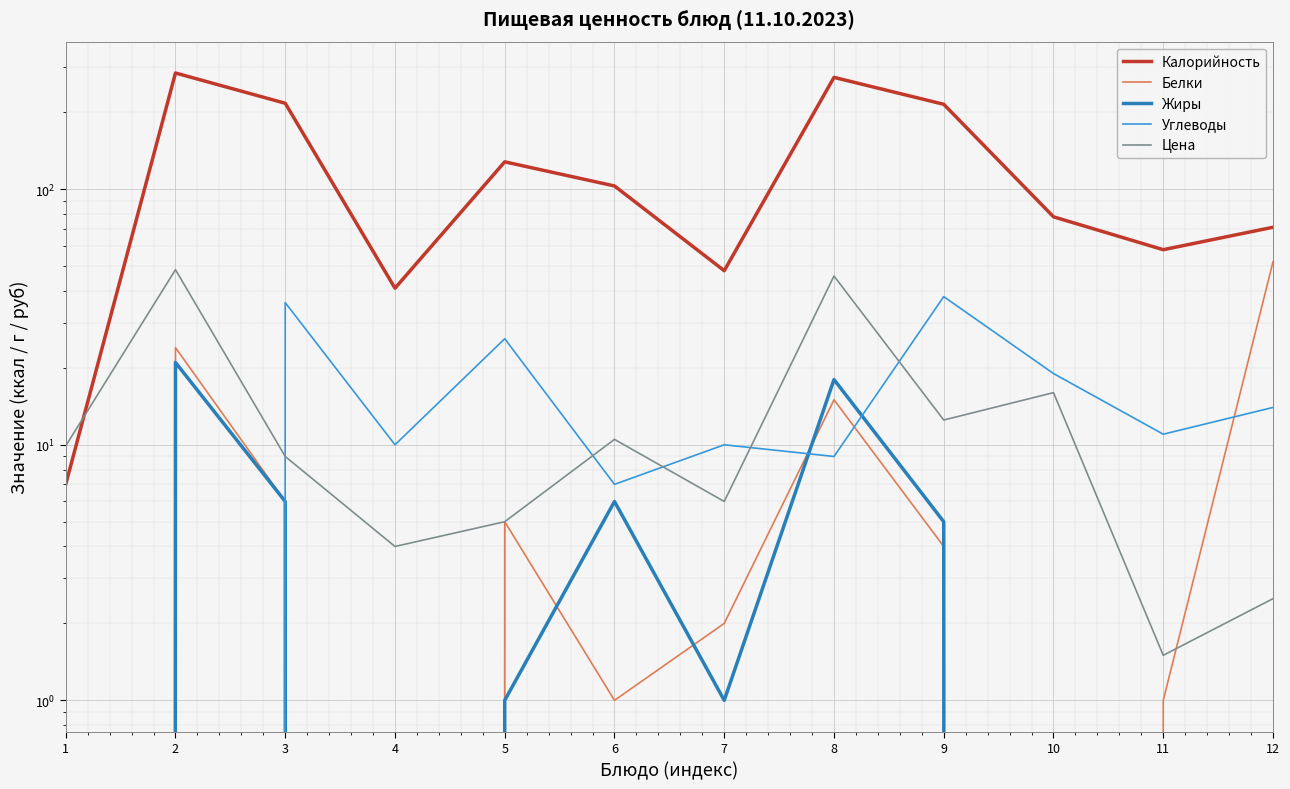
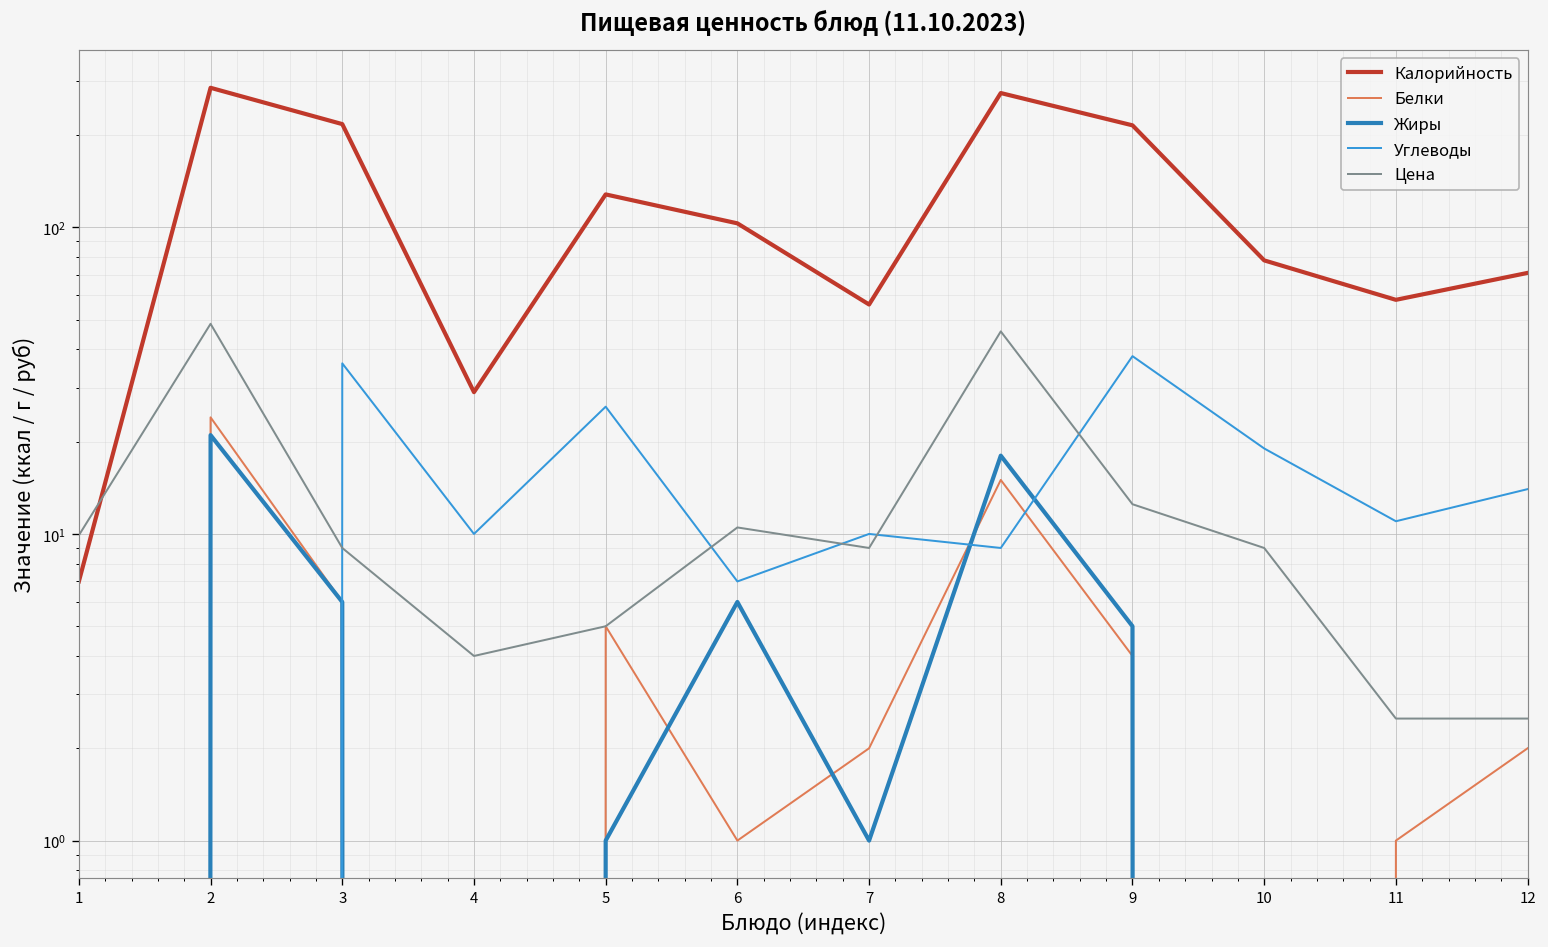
Калорийность, 4: 41 -> 29
Калорийность, 7: 48 -> 56
Цена, 7: 6 -> 9
Цена, 10: 16 -> 9
Цена, 11: 1.5 -> 2.5
Белки, 12: 52 -> 2
